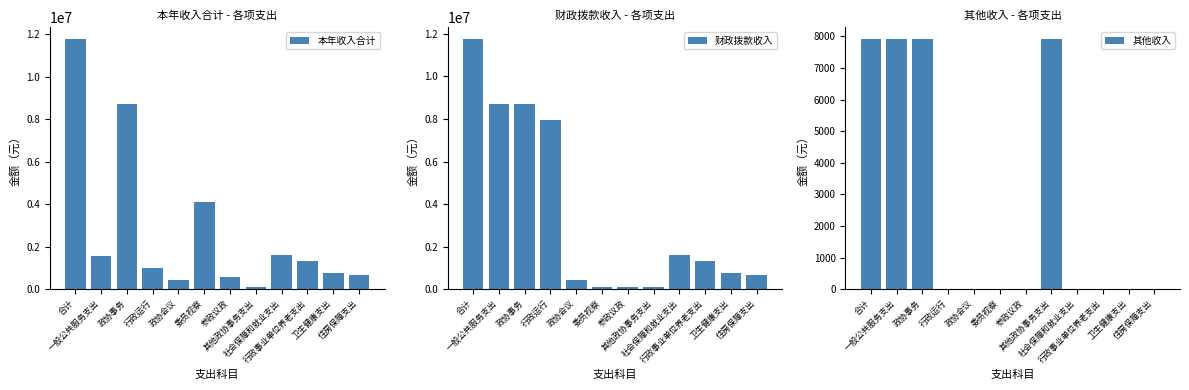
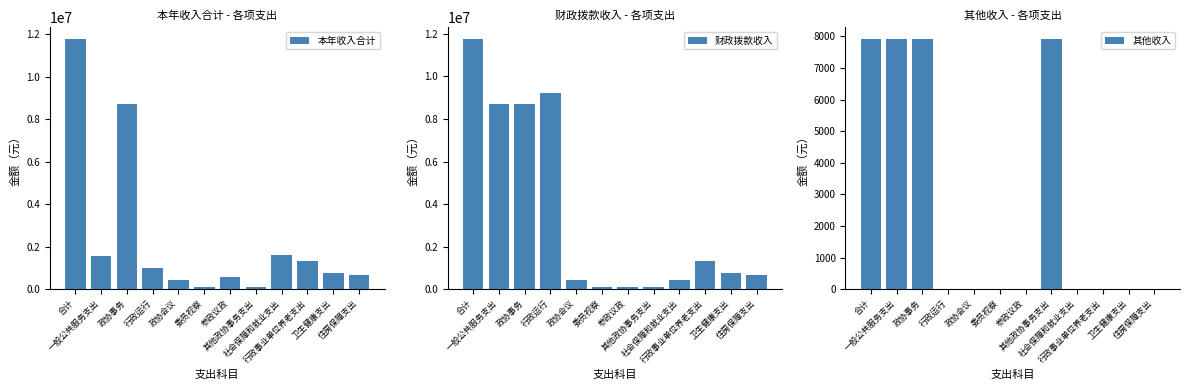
本年收入合计 - 各项支出, 委员视察: 4100000 -> 100000
财政拨款收入 - 各项支出, 行政运行: 8000000 -> 9200000
财政拨款收入 - 各项支出, 社会保障和就业支出: 1600000 -> 400000
